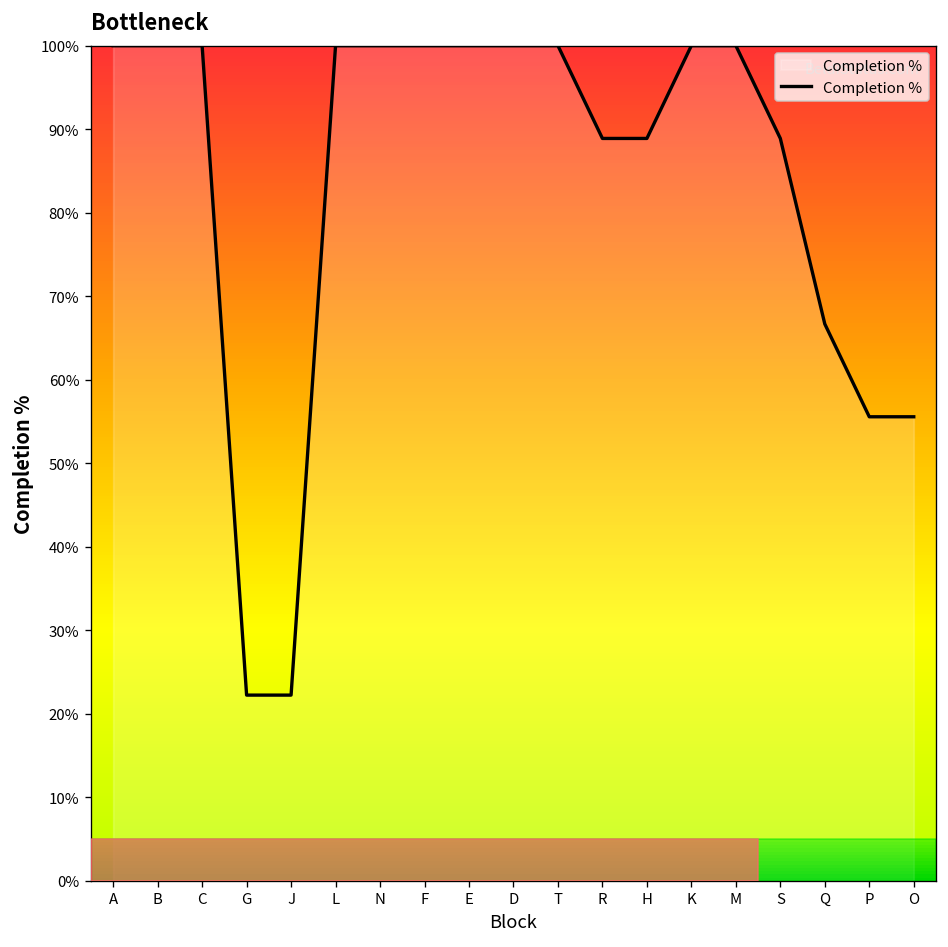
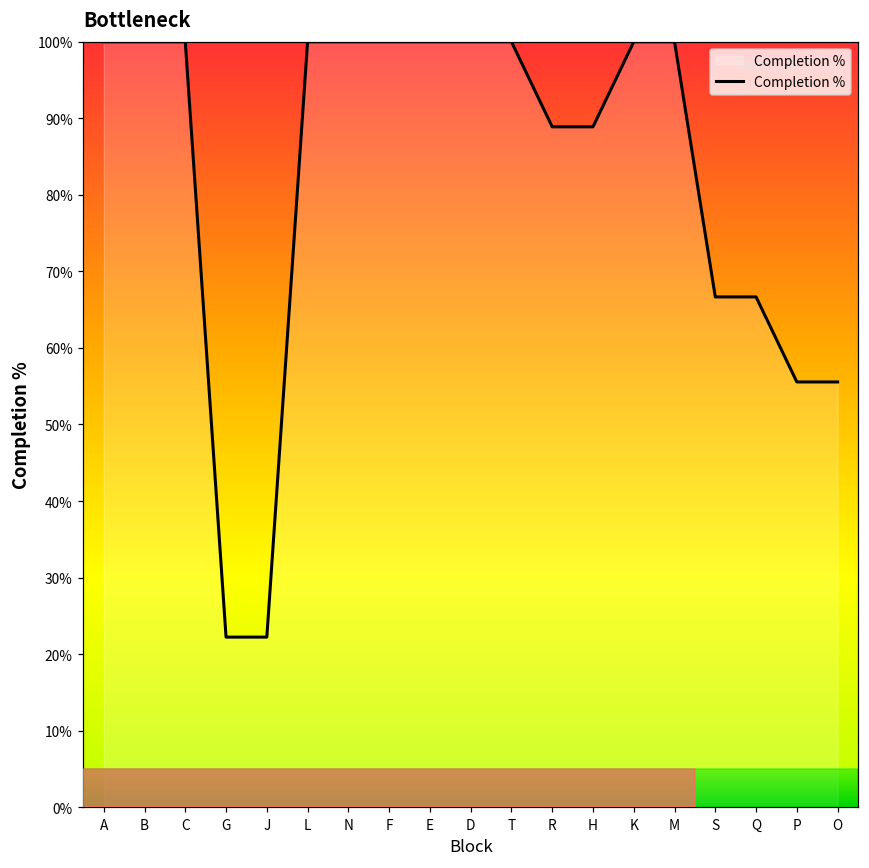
S: 89% -> 67%
